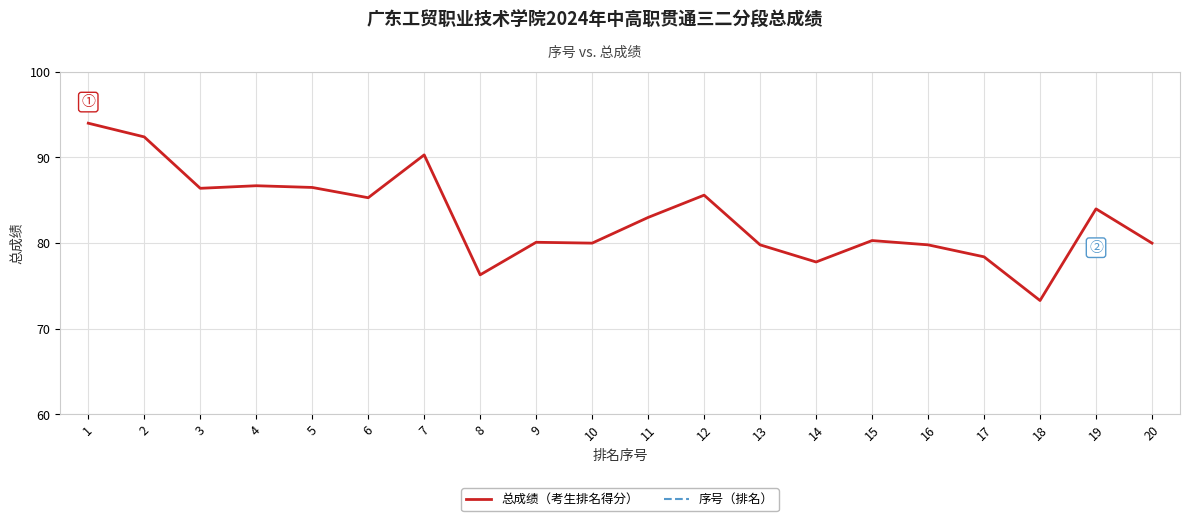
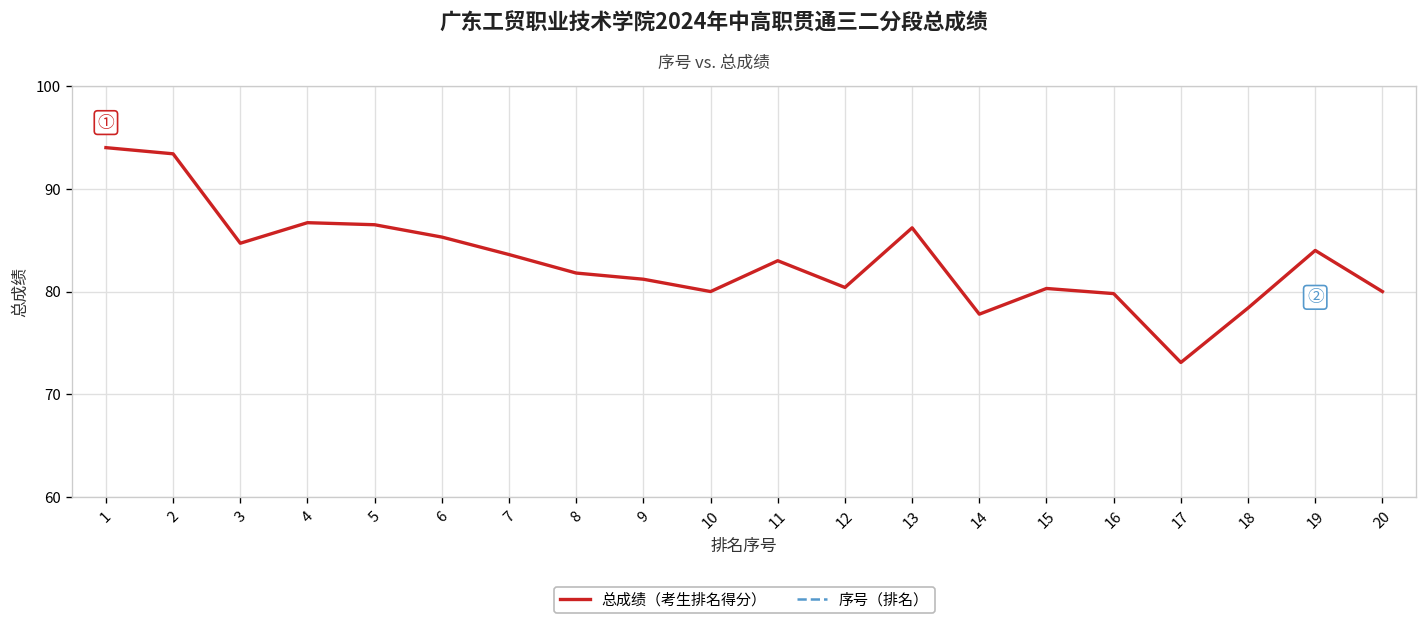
总成绩（考生排名得分）, 2: 92 -> 93
总成绩（考生排名得分）, 3: 86 -> 85
总成绩（考生排名得分）, 7: 90 -> 84
总成绩（考生排名得分）, 8: 76 -> 82
总成绩（考生排名得分）, 9: 80 -> 81
总成绩（考生排名得分）, 12: 86 -> 80
总成绩（考生排名得分）, 13: 80 -> 86
总成绩（考生排名得分）, 17: 78 -> 73
总成绩（考生排名得分）, 18: 73 -> 78
